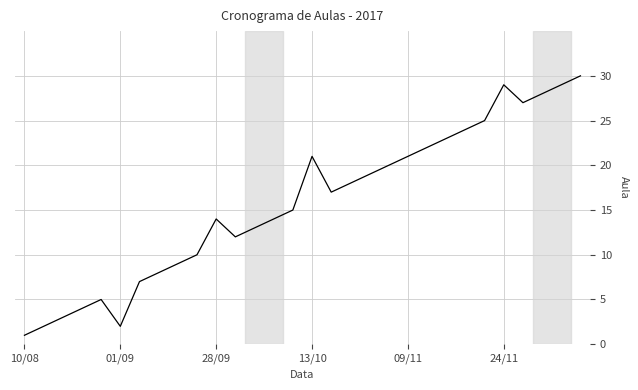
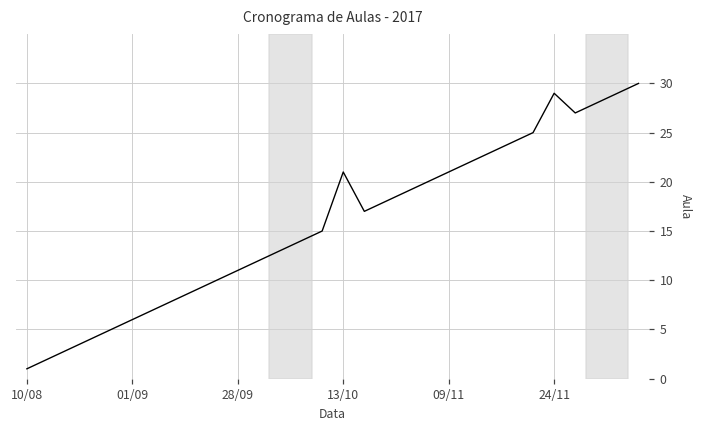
01/09: 2 -> 6
28/09: 14 -> 11
